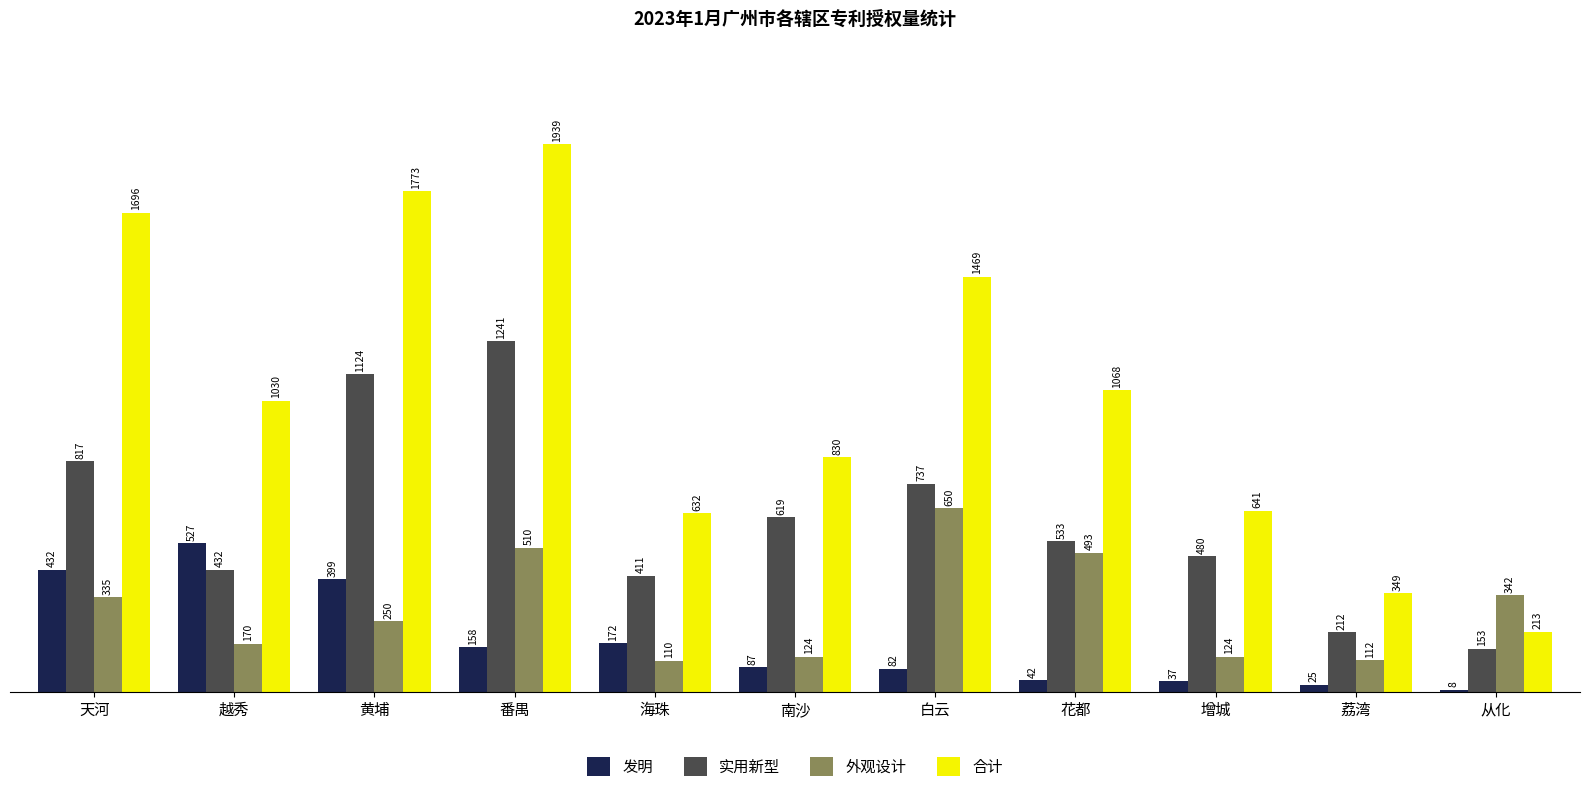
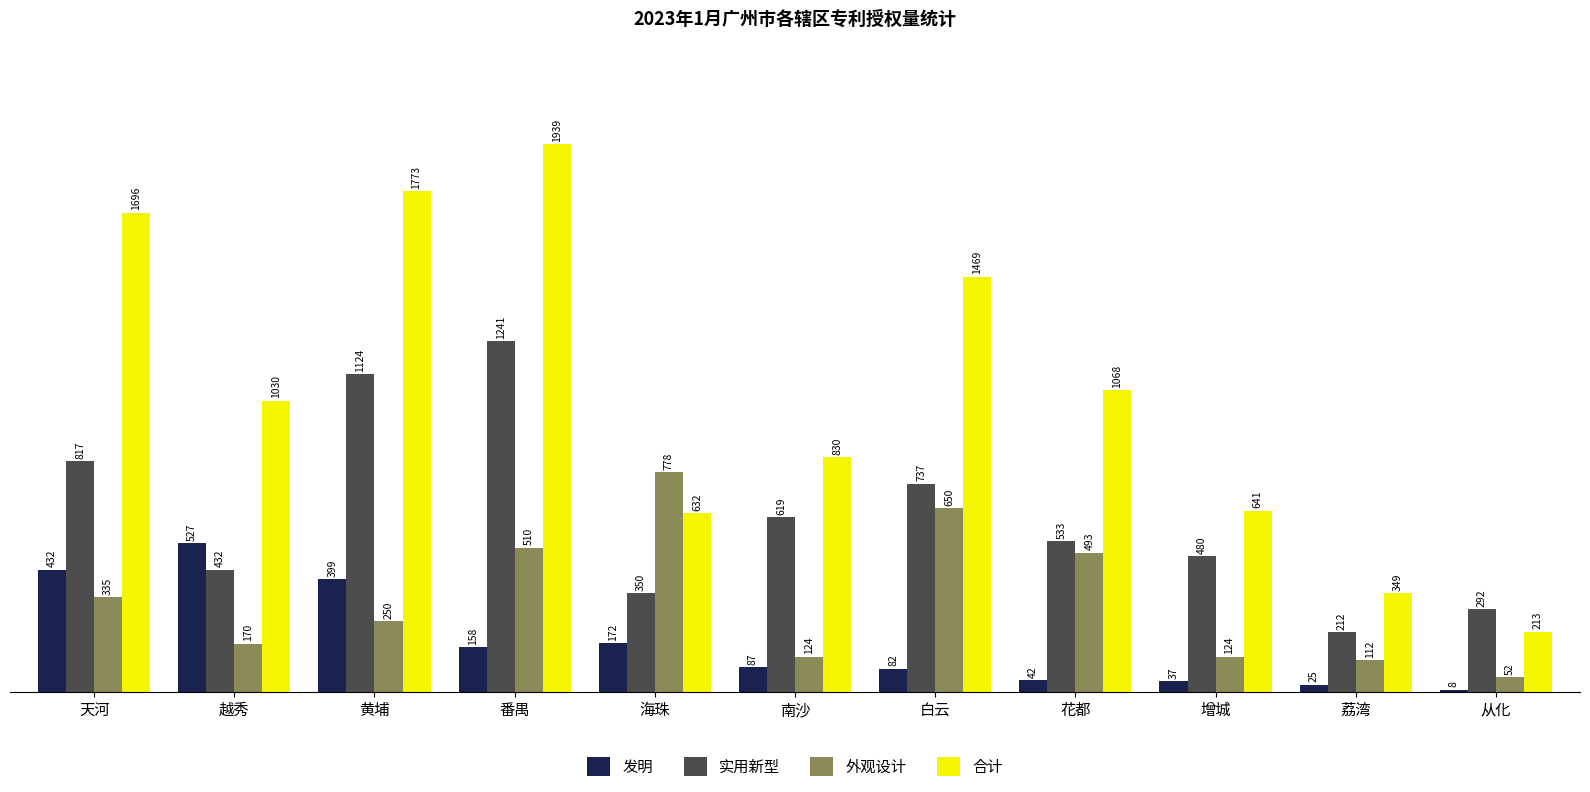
实用新型, 海珠: 411 -> 350
外观设计, 海珠: 110 -> 778
实用新型, 从化: 153 -> 292
外观设计, 从化: 342 -> 52
